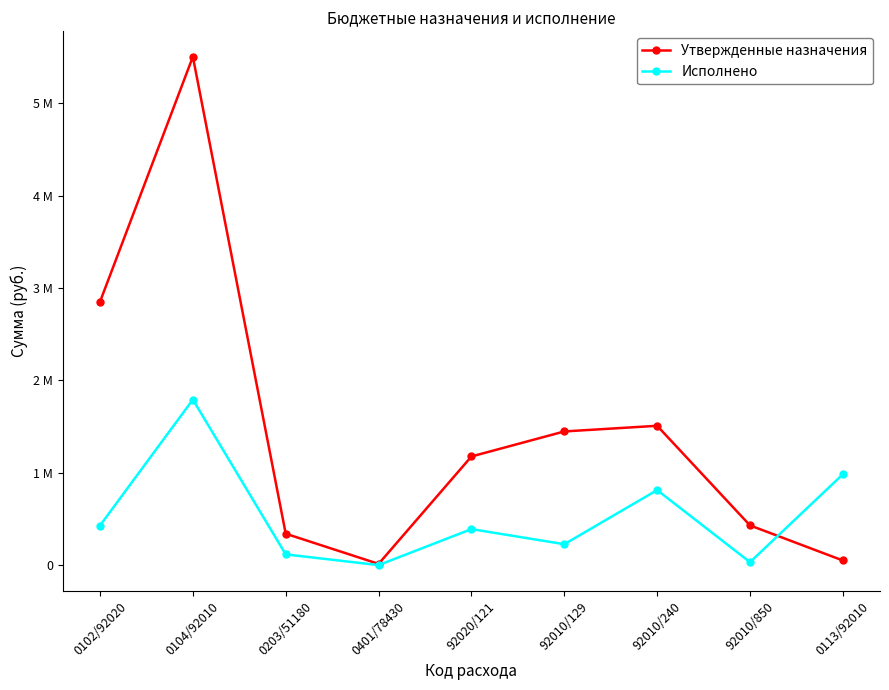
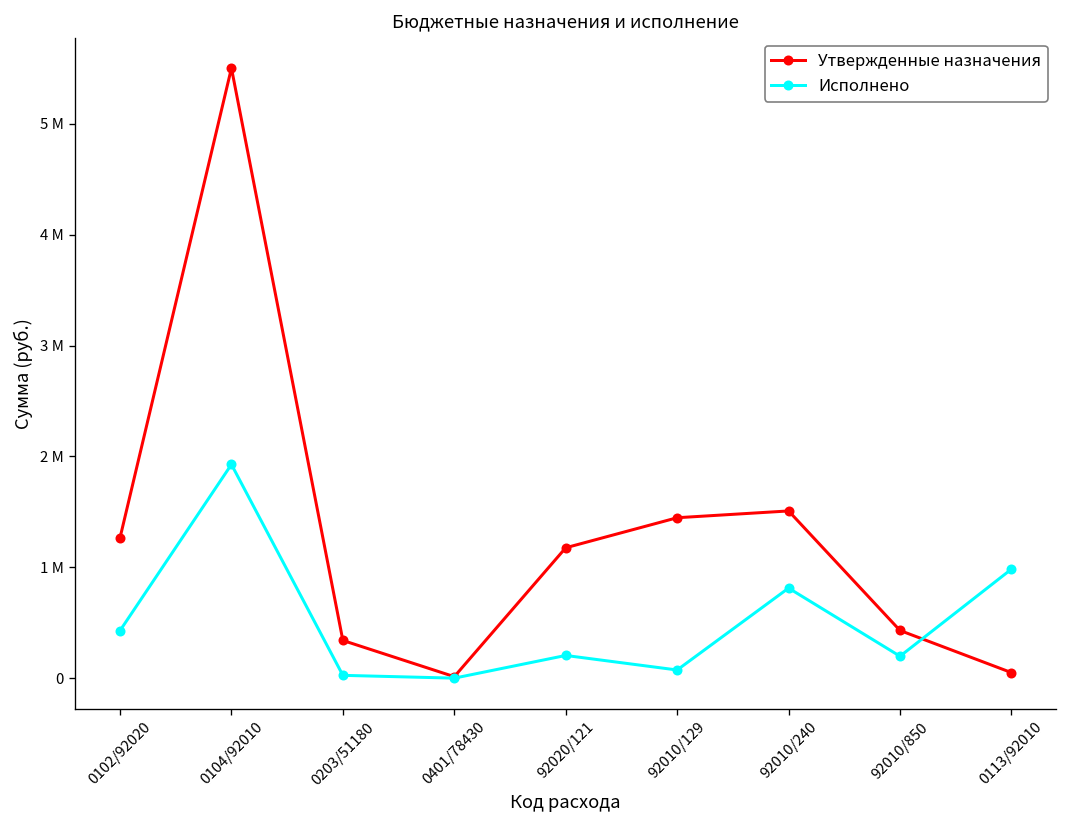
Утвержденные назначения, 0102/92020: 2900000 -> 1300000
Исполнено, 0104/92010: 1800000 -> 1900000
Исполнено, 0203/51180: 100000 -> 0
Исполнено, 92020/121: 400000 -> 200000
Исполнено, 92010/129: 200000 -> 100000
Исполнено, 92010/850: 0 -> 200000
